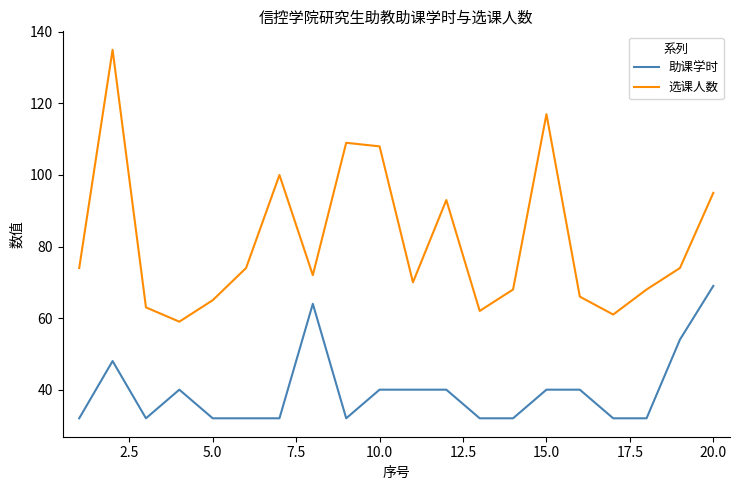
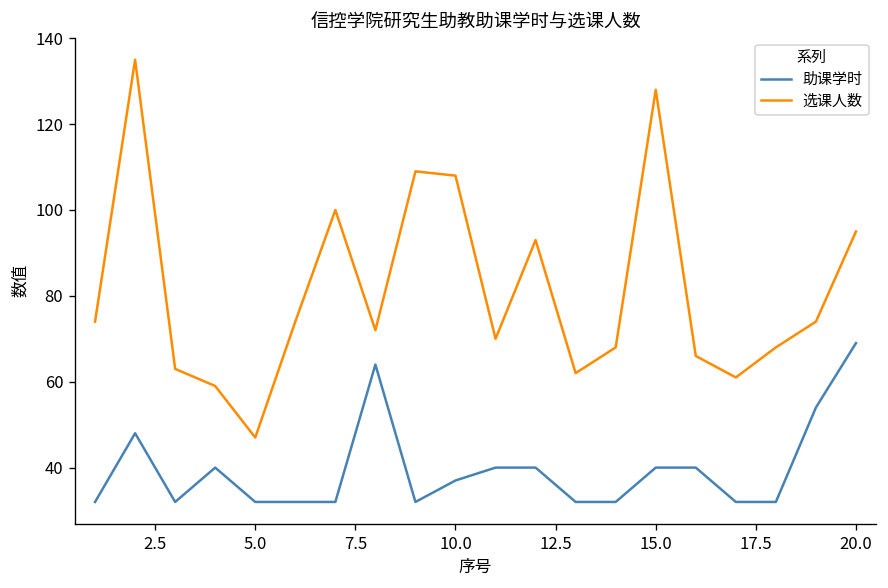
选课人数, 5.0: 65 -> 47
助课学时, 10.0: 40 -> 37
选课人数, 15.0: 117 -> 128
